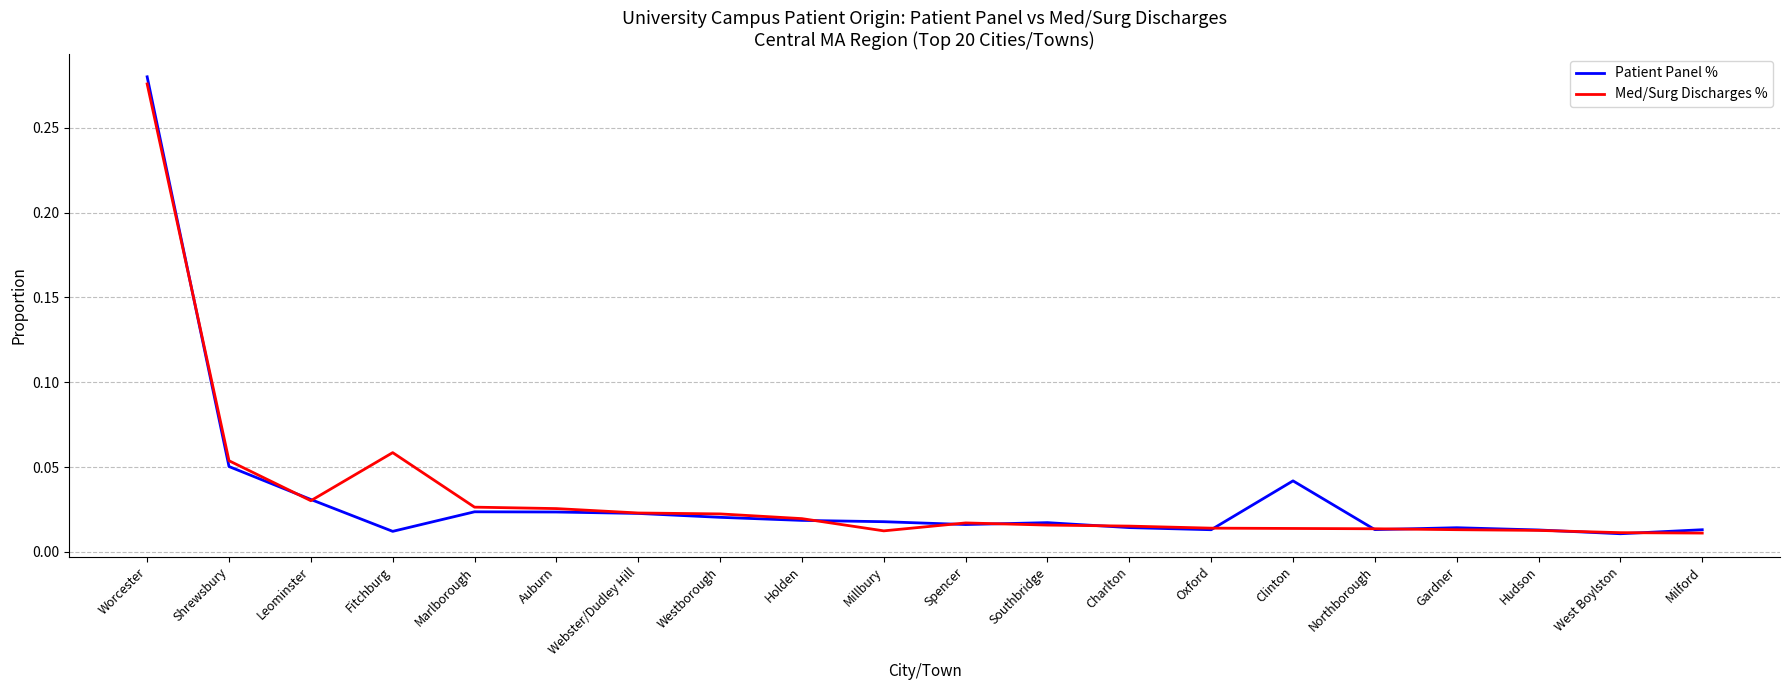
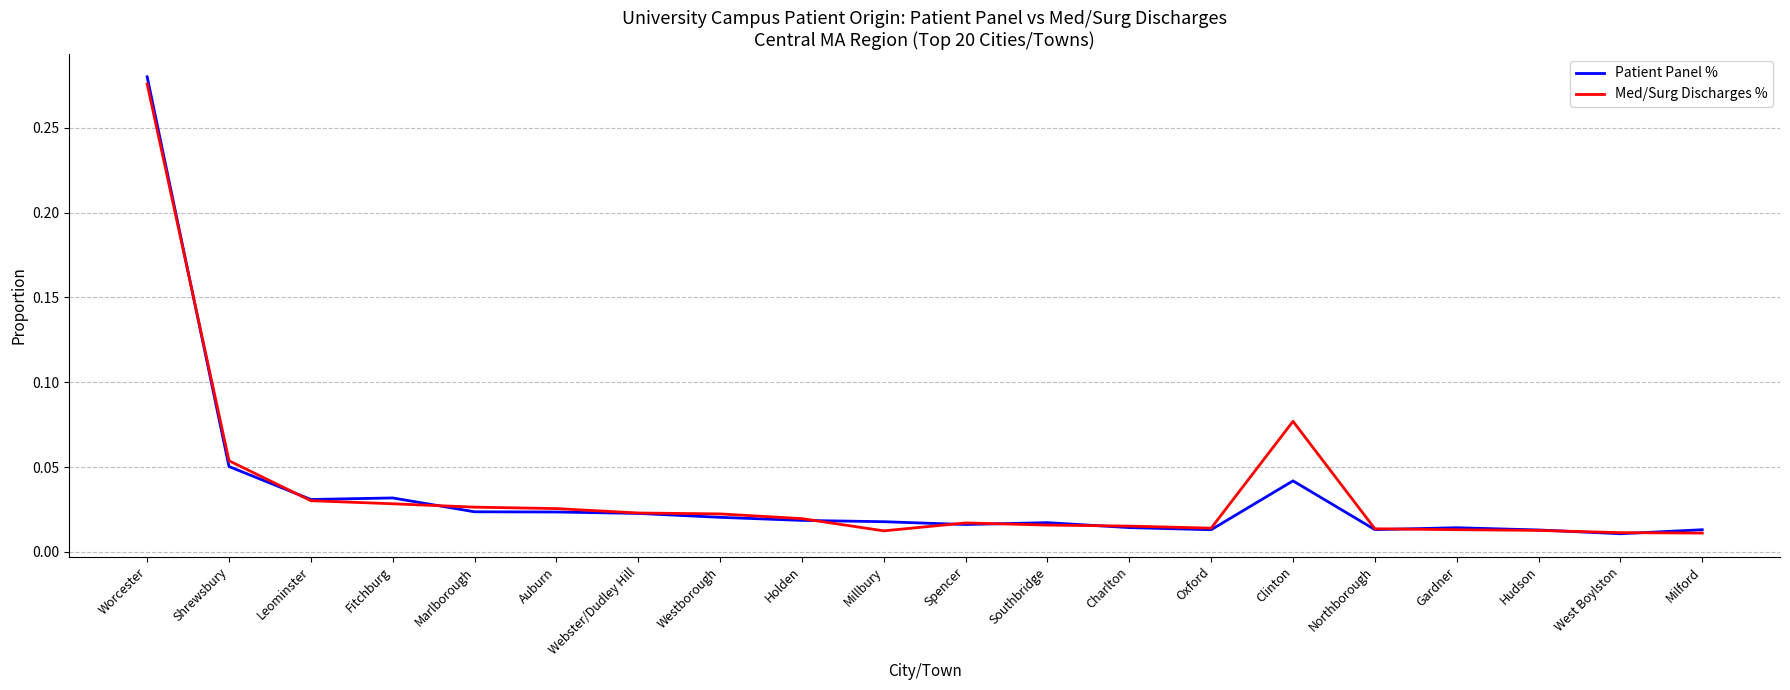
Patient Panel %, Fitchburg: 0.012 -> 0.032
Med/Surg Discharges %, Fitchburg: 0.058 -> 0.028
Med/Surg Discharges %, Clinton: 0.014 -> 0.077
